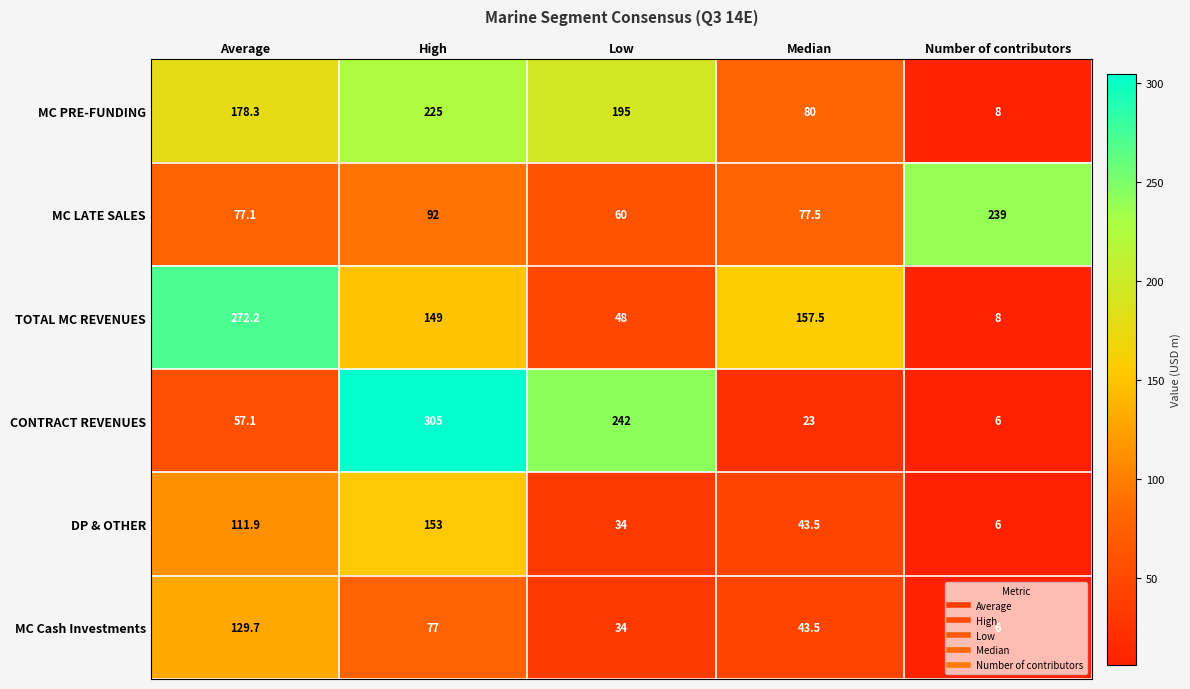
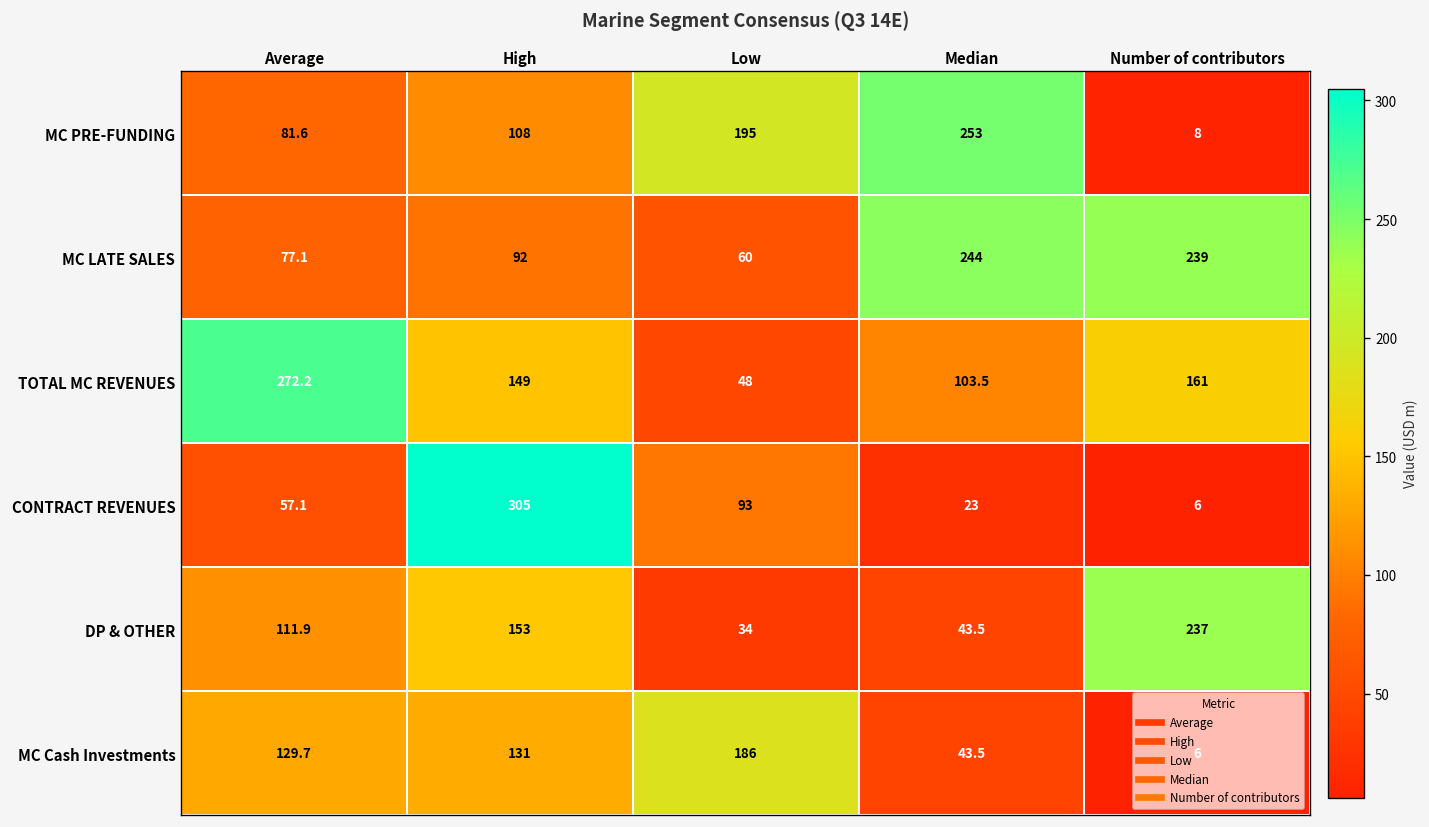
MC PRE-FUNDING, Average: 178.3 -> 81.6
MC PRE-FUNDING, High: 225 -> 108
MC PRE-FUNDING, Median: 80 -> 253
MC LATE SALES, Median: 77.5 -> 244
TOTAL MC REVENUES, Median: 157.5 -> 103.5
TOTAL MC REVENUES, Number of contributors: 8 -> 161
CONTRACT REVENUES, Low: 242 -> 93
DP & OTHER, Number of contributors: 6 -> 237
MC Cash Investments, High: 77 -> 131
MC Cash Investments, Low: 34 -> 186
